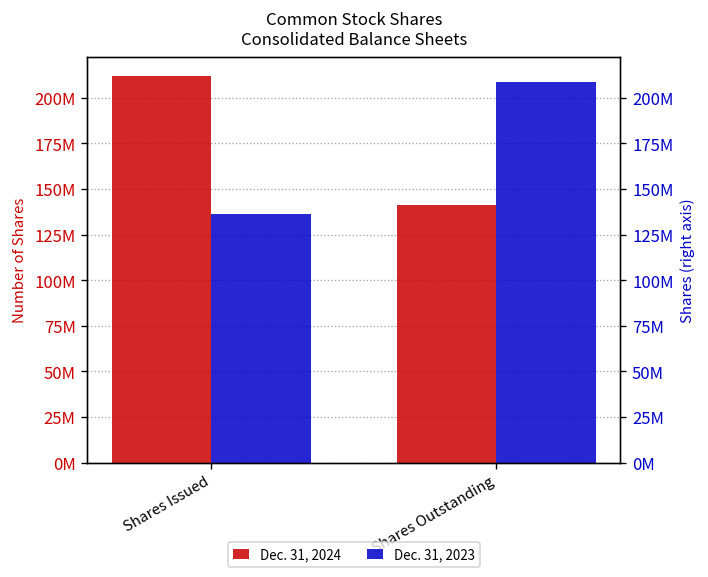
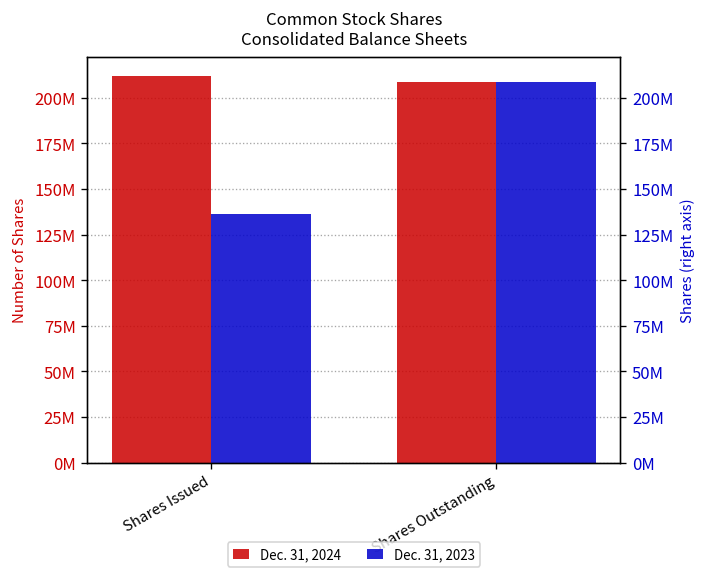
Dec. 31, 2024, Shares Outstanding: 141000000 -> 209000000
